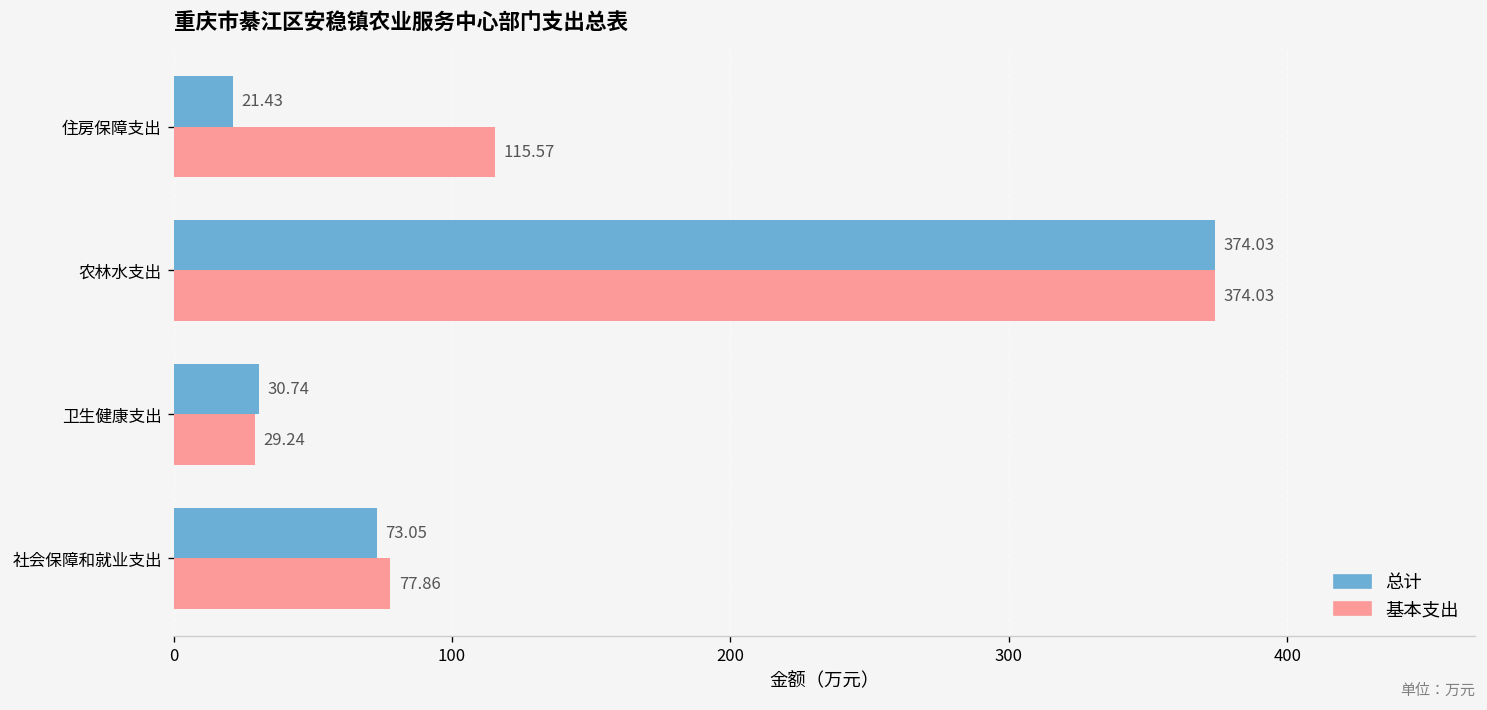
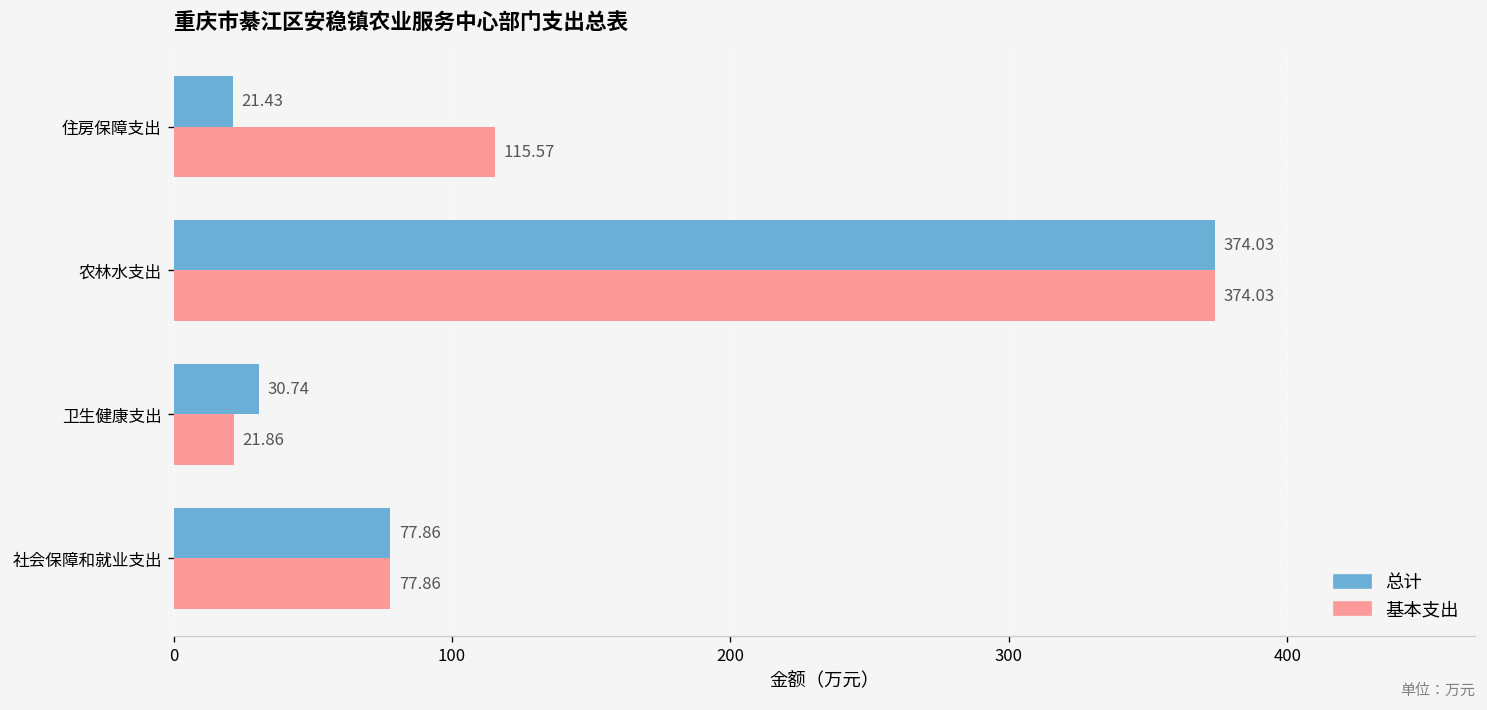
基本支出, 卫生健康支出: 29.24 -> 21.86
总计, 社会保障和就业支出: 73.05 -> 77.86
